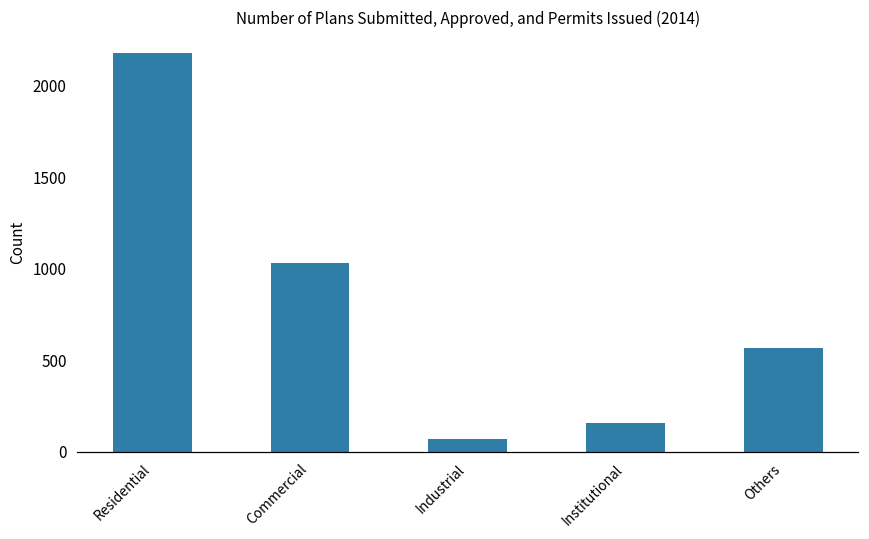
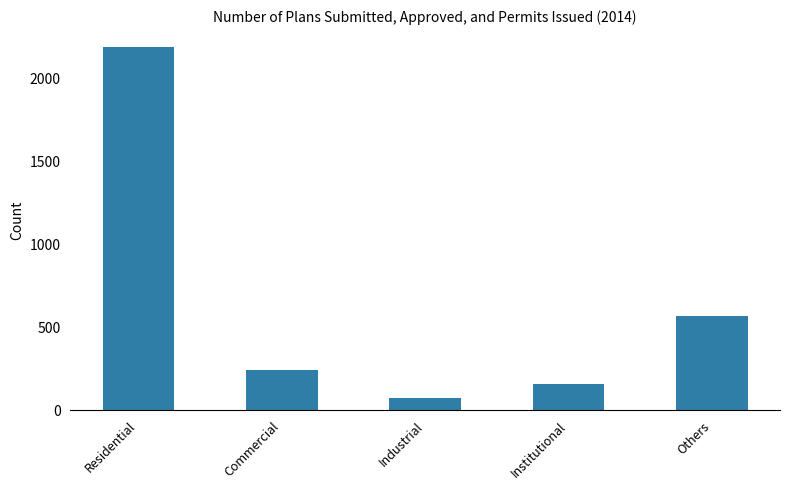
Commercial: 1030 -> 240
